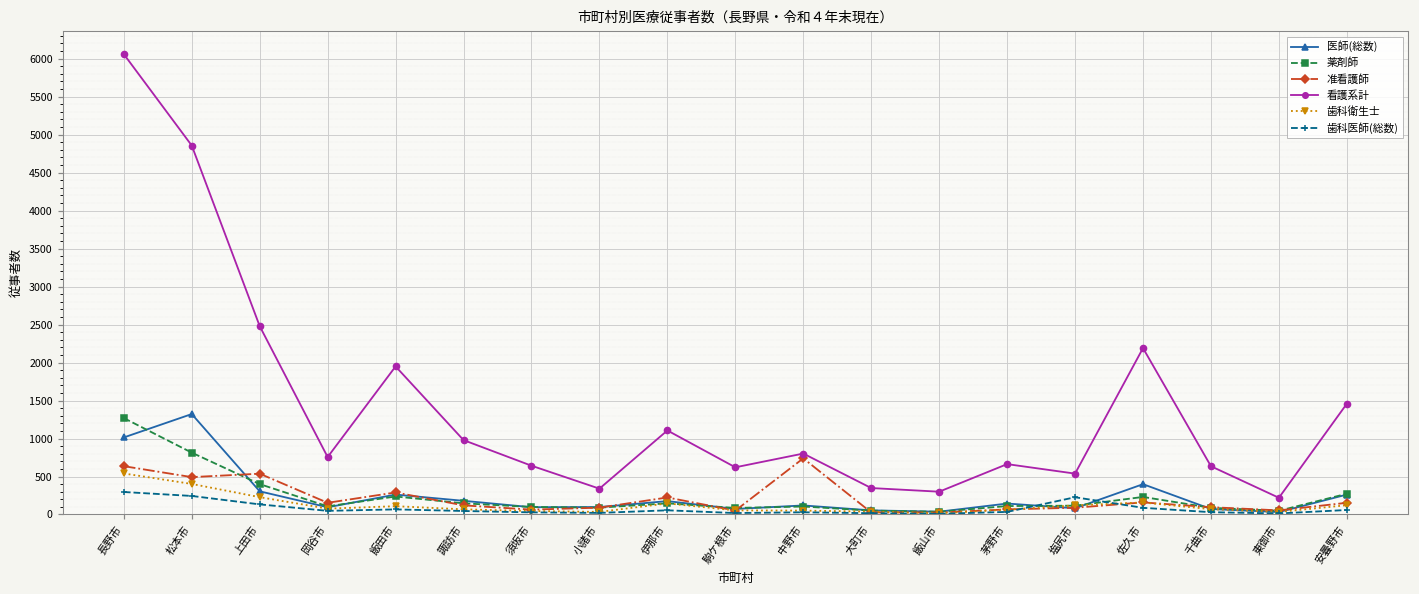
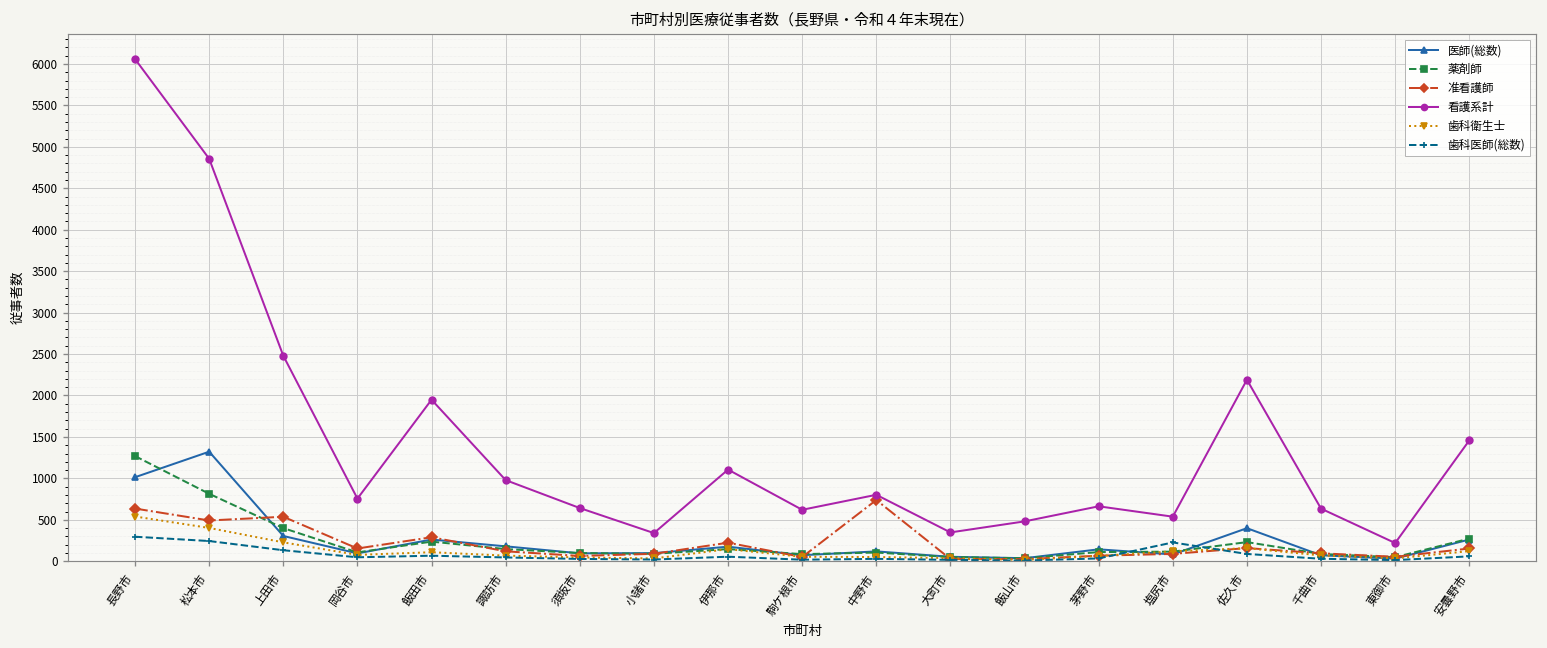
看護系計, 飯山市: 300 -> 500
